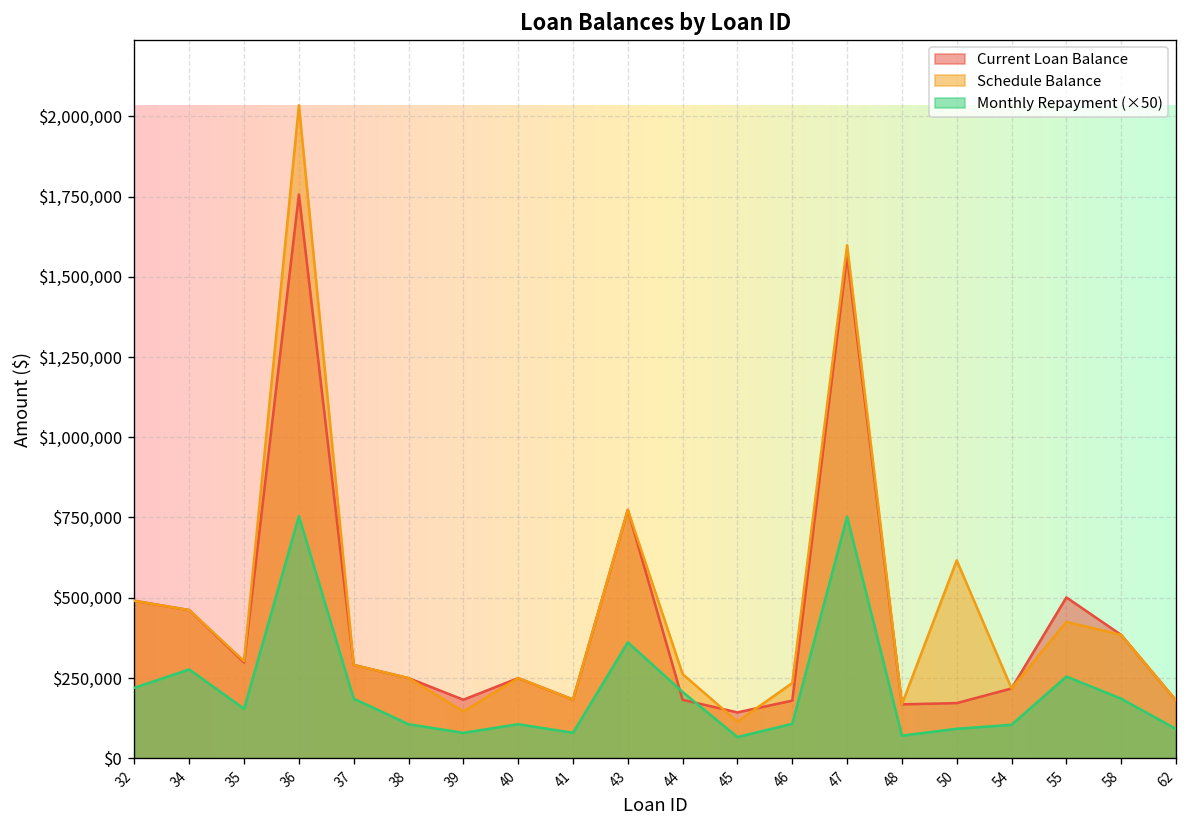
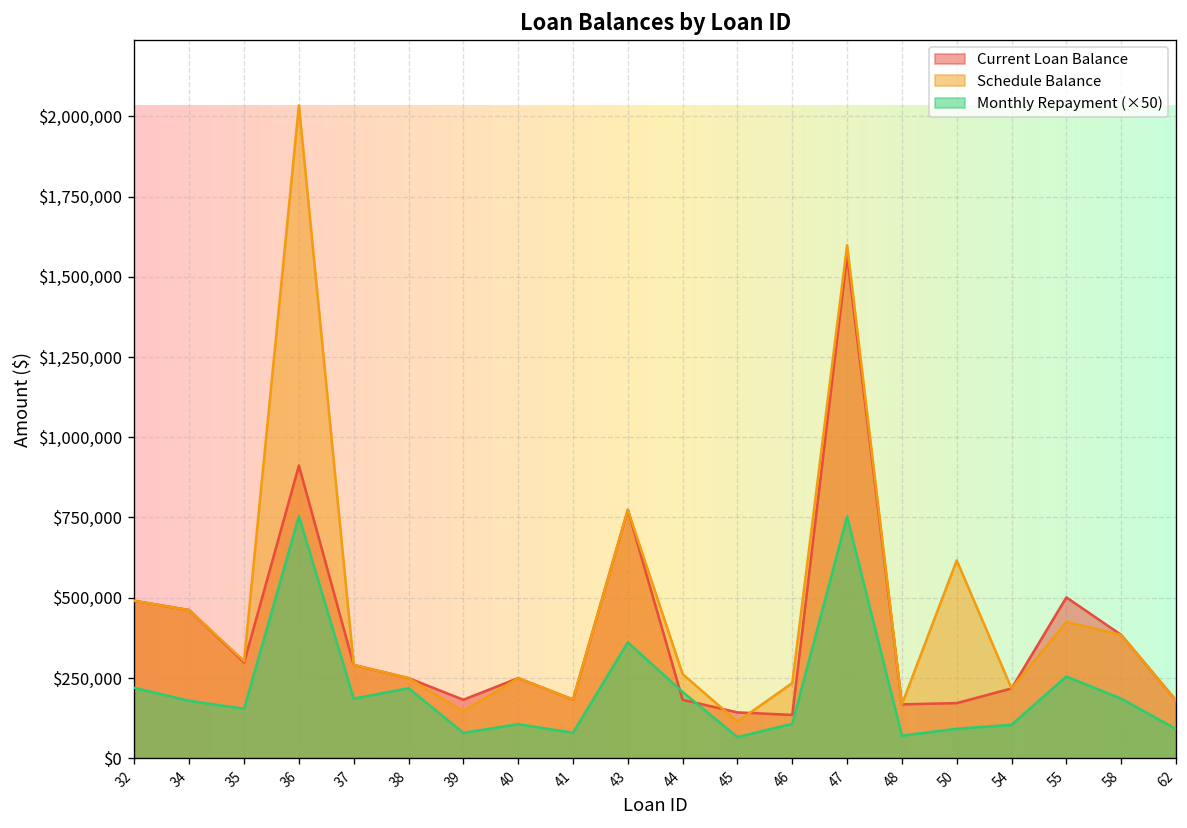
Monthly Repayment (×50), 34: $280,000 -> $180,000
Current Loan Balance, 36: $1,760,000 -> $910,000
Monthly Repayment (×50), 38: $110,000 -> $220,000
Current Loan Balance, 46: $180,000 -> $130,000
